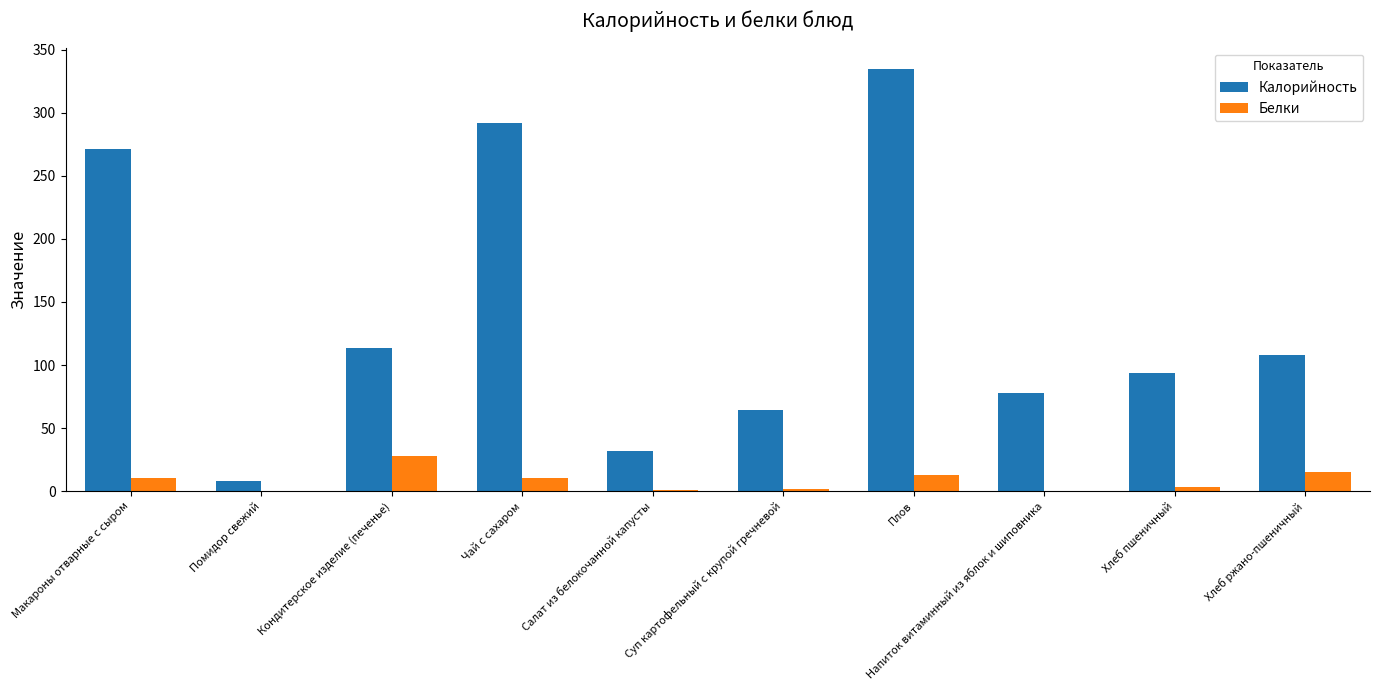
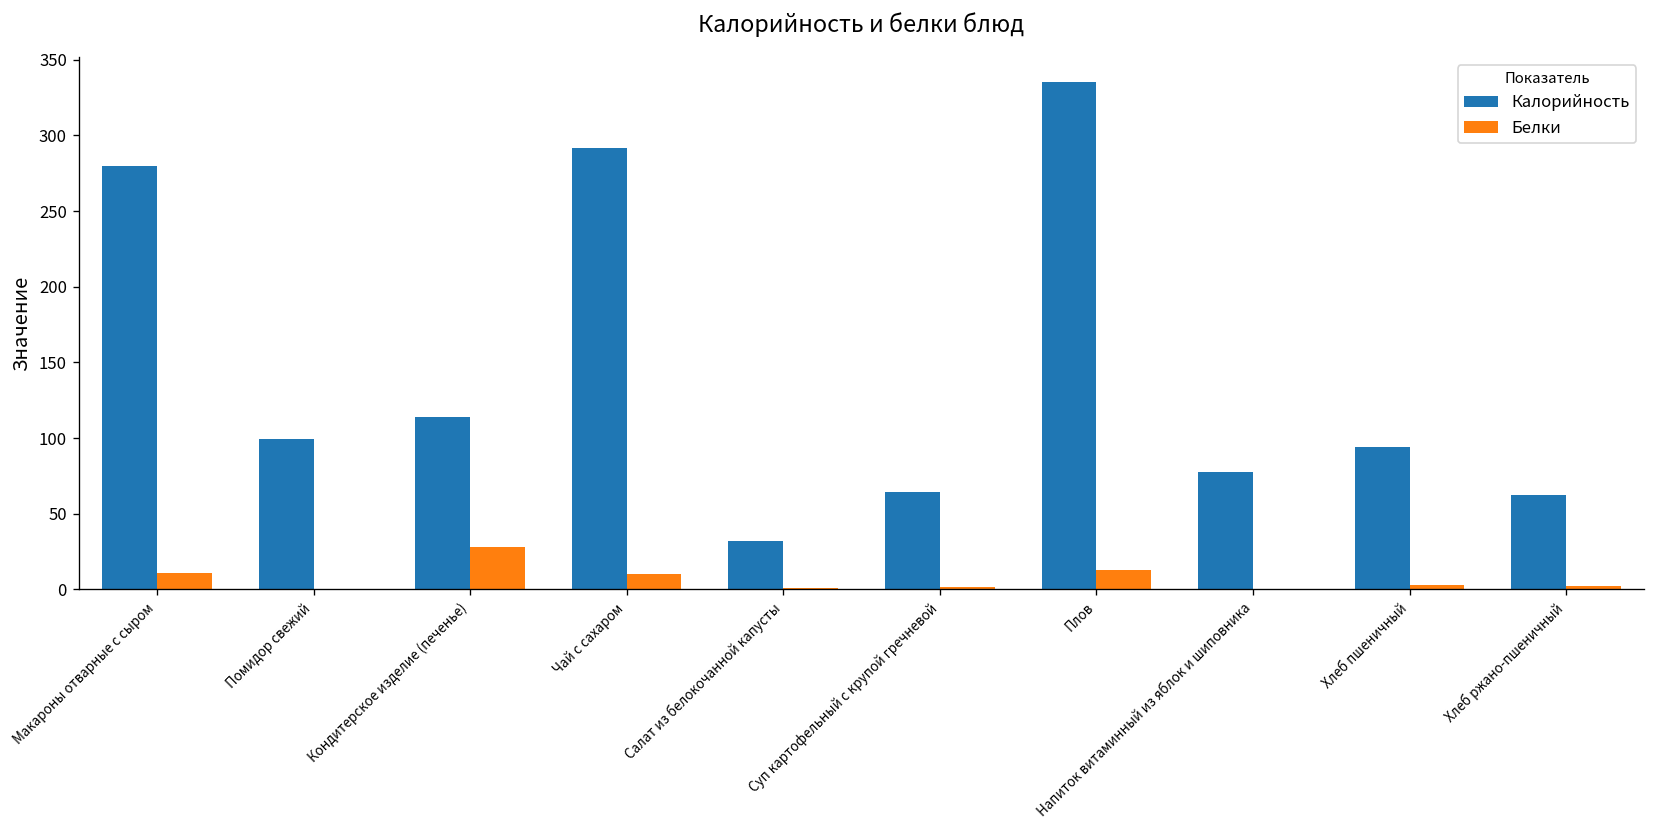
Калорийность, Макароны отварные с сыром: 271 -> 280
Калорийность, Помидор свежий: 8 -> 99
Калорийность, Хлеб ржано-пшеничный: 108 -> 63
Белки, Хлеб ржано-пшеничный: 15 -> 2
